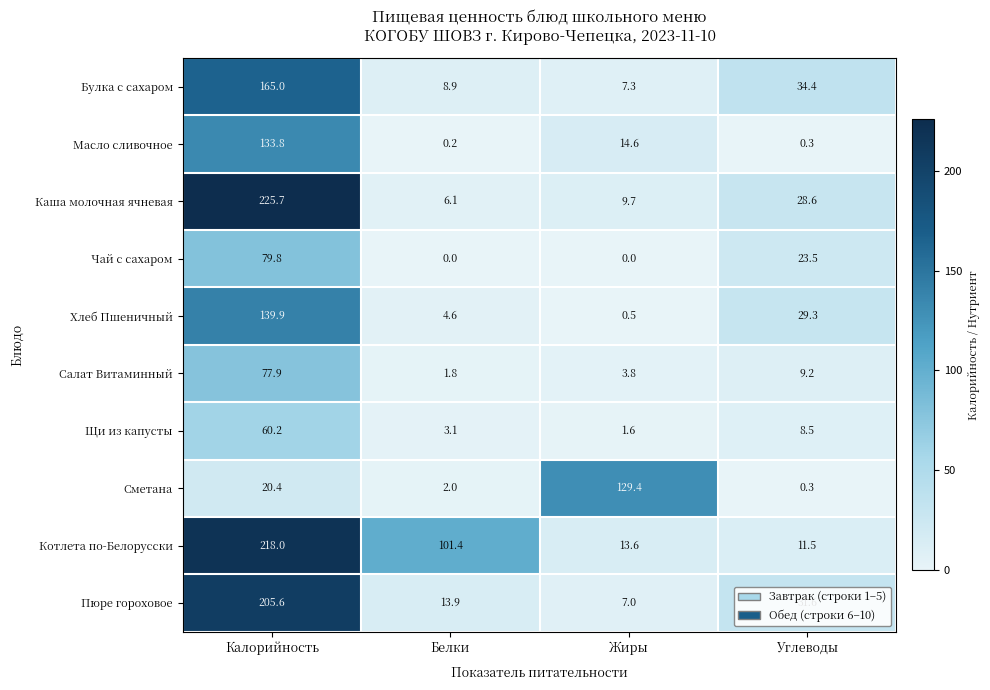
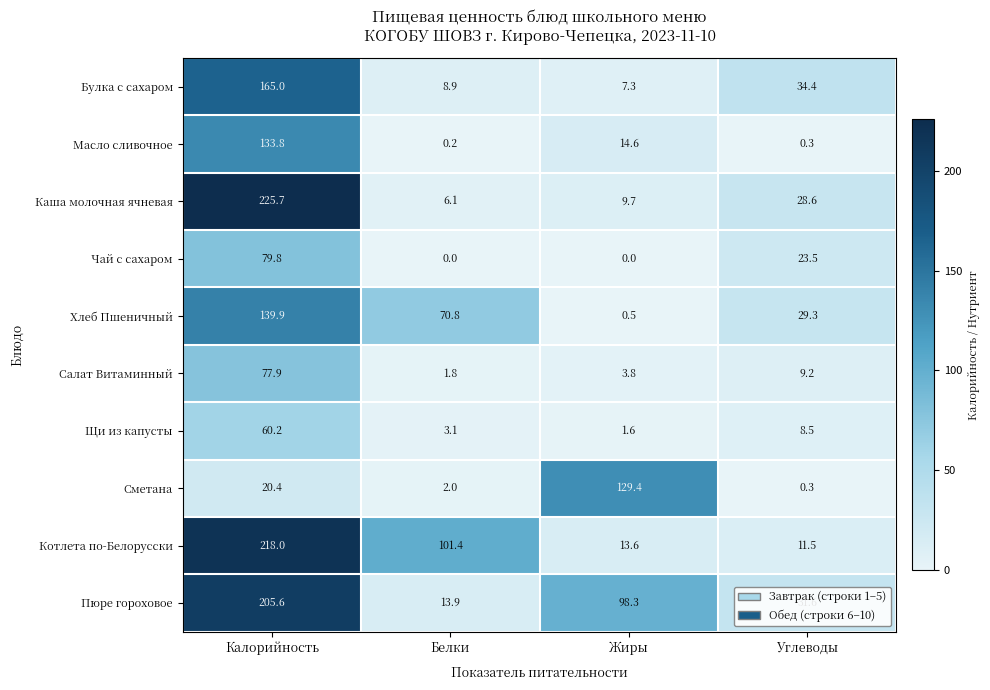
Хлеб Пшеничный, Белки: 4.6 -> 70.8
Пюре гороховое, Жиры: 7.0 -> 98.3
